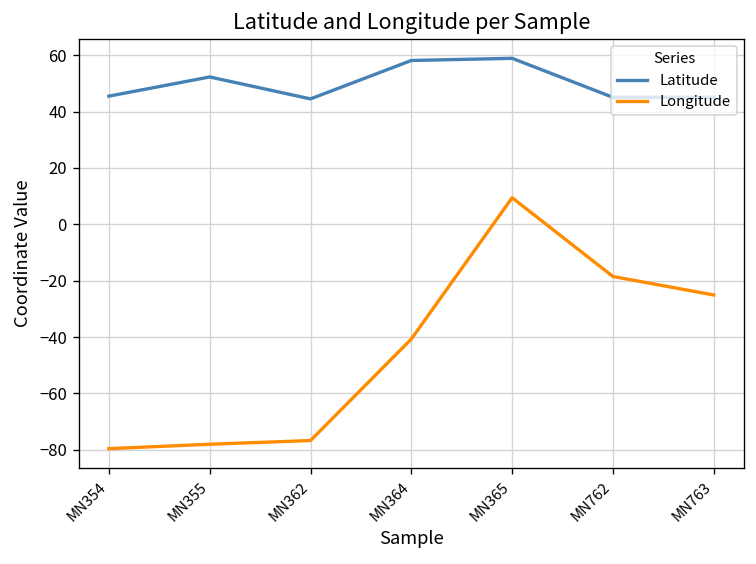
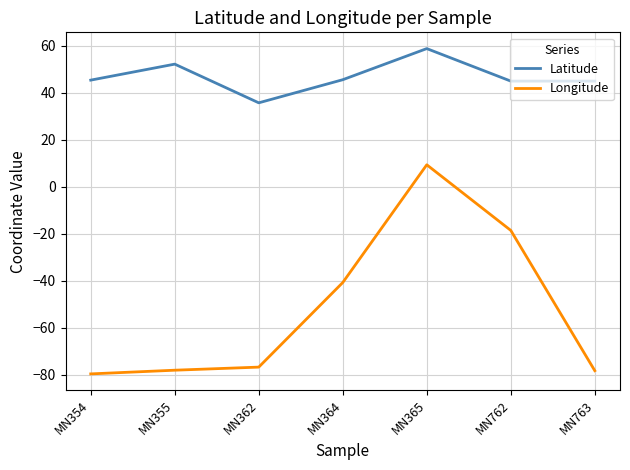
Latitude, MN362: 44 -> 36
Latitude, MN364: 58 -> 46
Longitude, MN763: -25 -> -78
